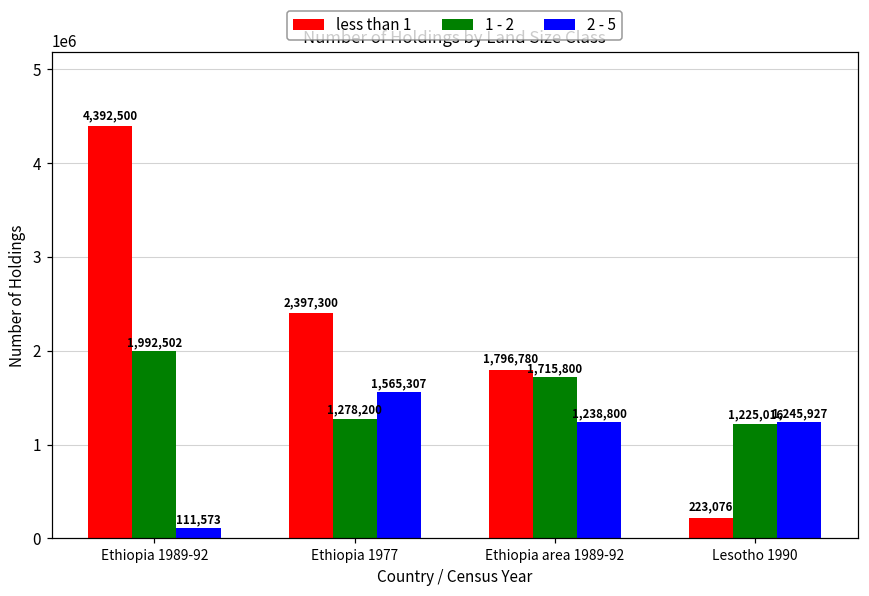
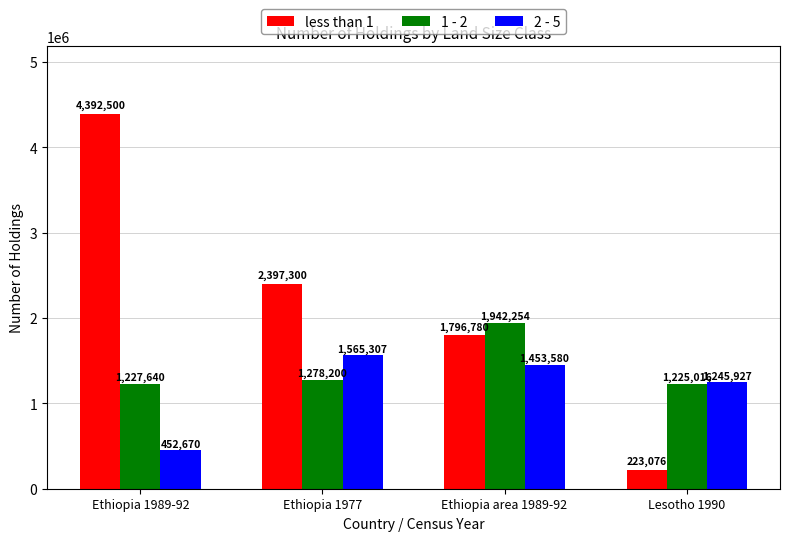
1 - 2, Ethiopia 1989-92: 1,992,502 -> 1,227,640
2 - 5, Ethiopia 1989-92: 111,573 -> 452,670
1 - 2, Ethiopia area 1989-92: 1,715,800 -> 1,942,254
2 - 5, Ethiopia area 1989-92: 1,238,800 -> 1,453,580
